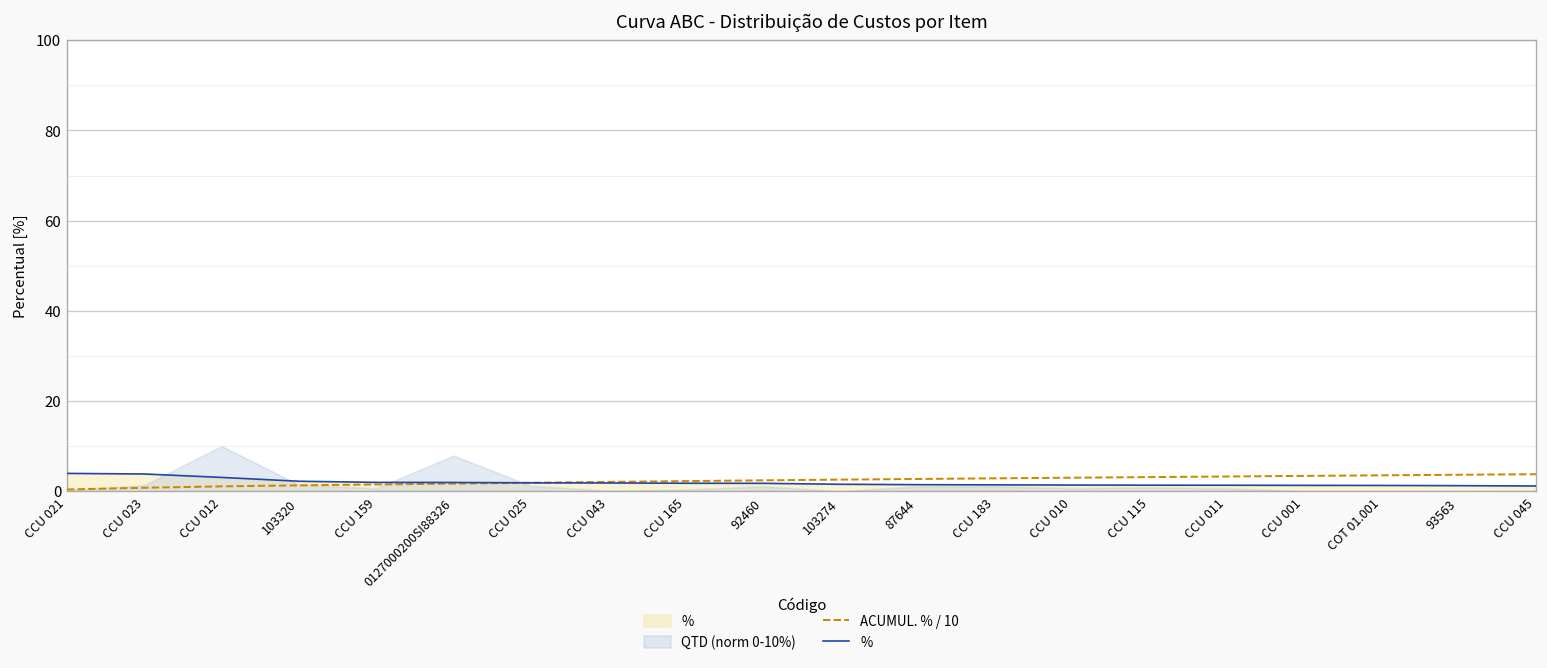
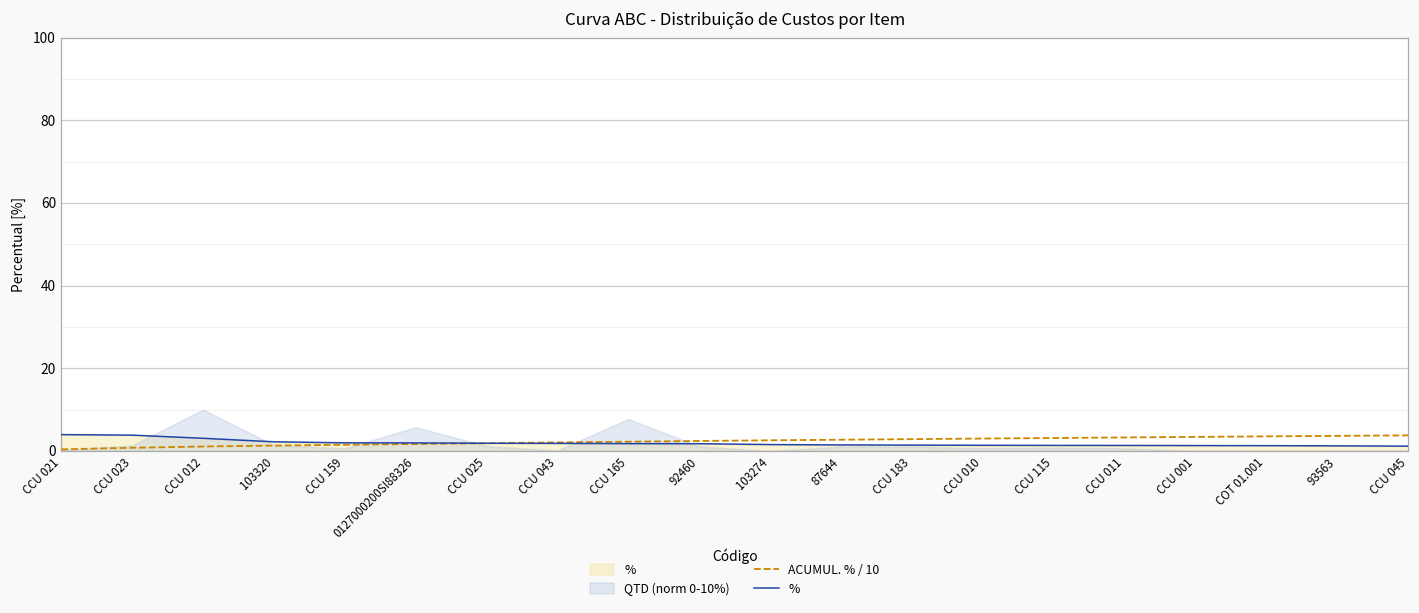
QTD (norm 0-10%), 0127000200SI88326: 8 -> 6
QTD (norm 0-10%), CCU 165: 0 -> 8
